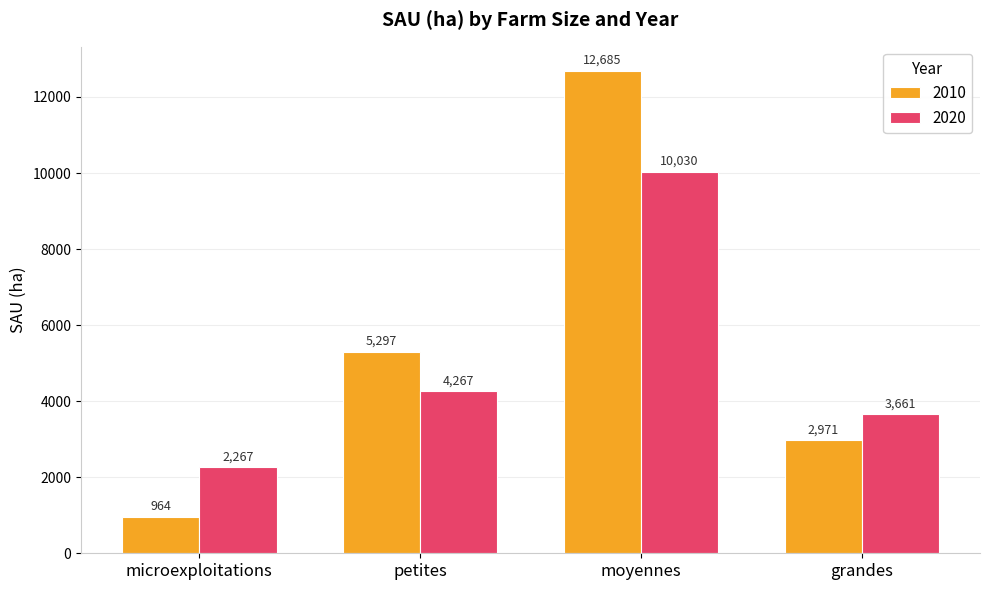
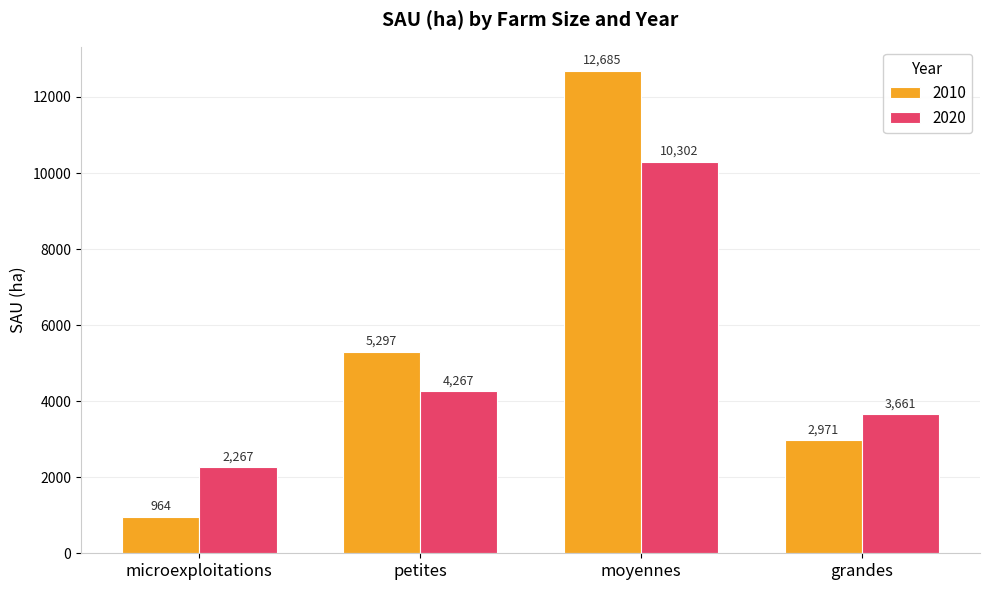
2020, moyennes: 10,030 -> 10,302
